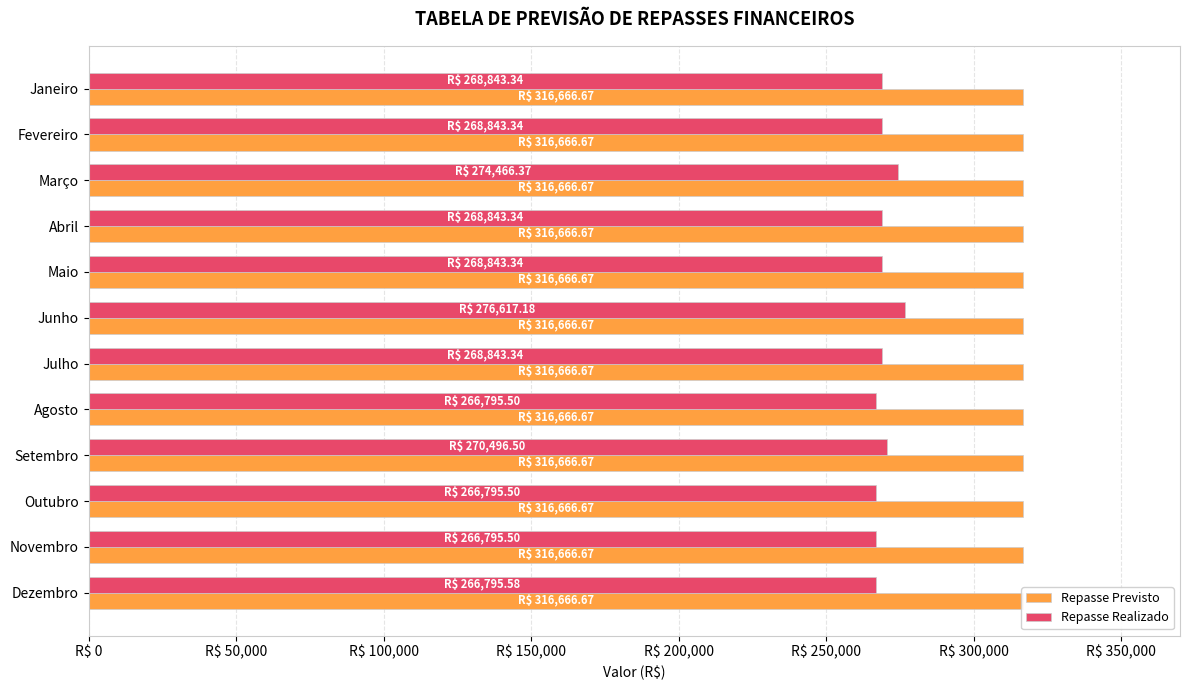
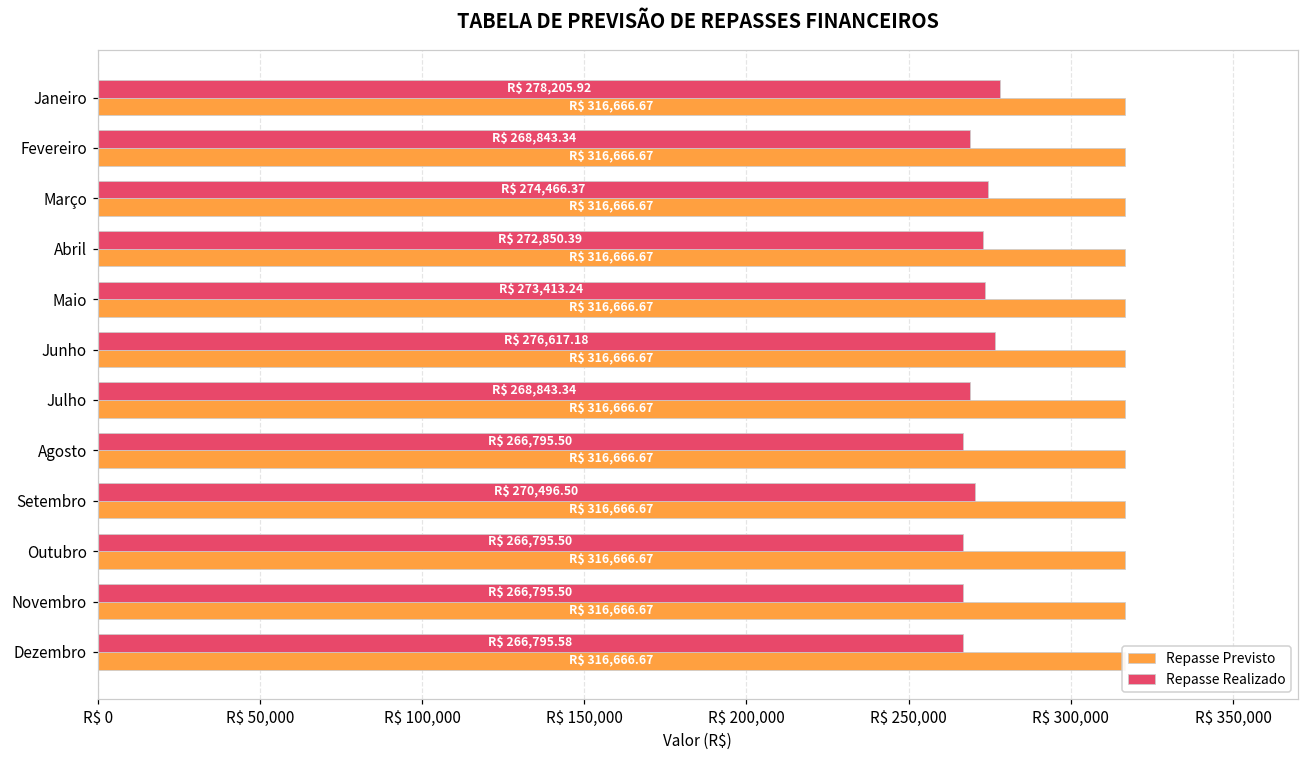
Repasse Realizado, Janeiro: 268,843.34 -> 278,205.92
Repasse Realizado, Abril: 268,843.34 -> 272,850.39
Repasse Realizado, Maio: 268,843.34 -> 273,413.24
